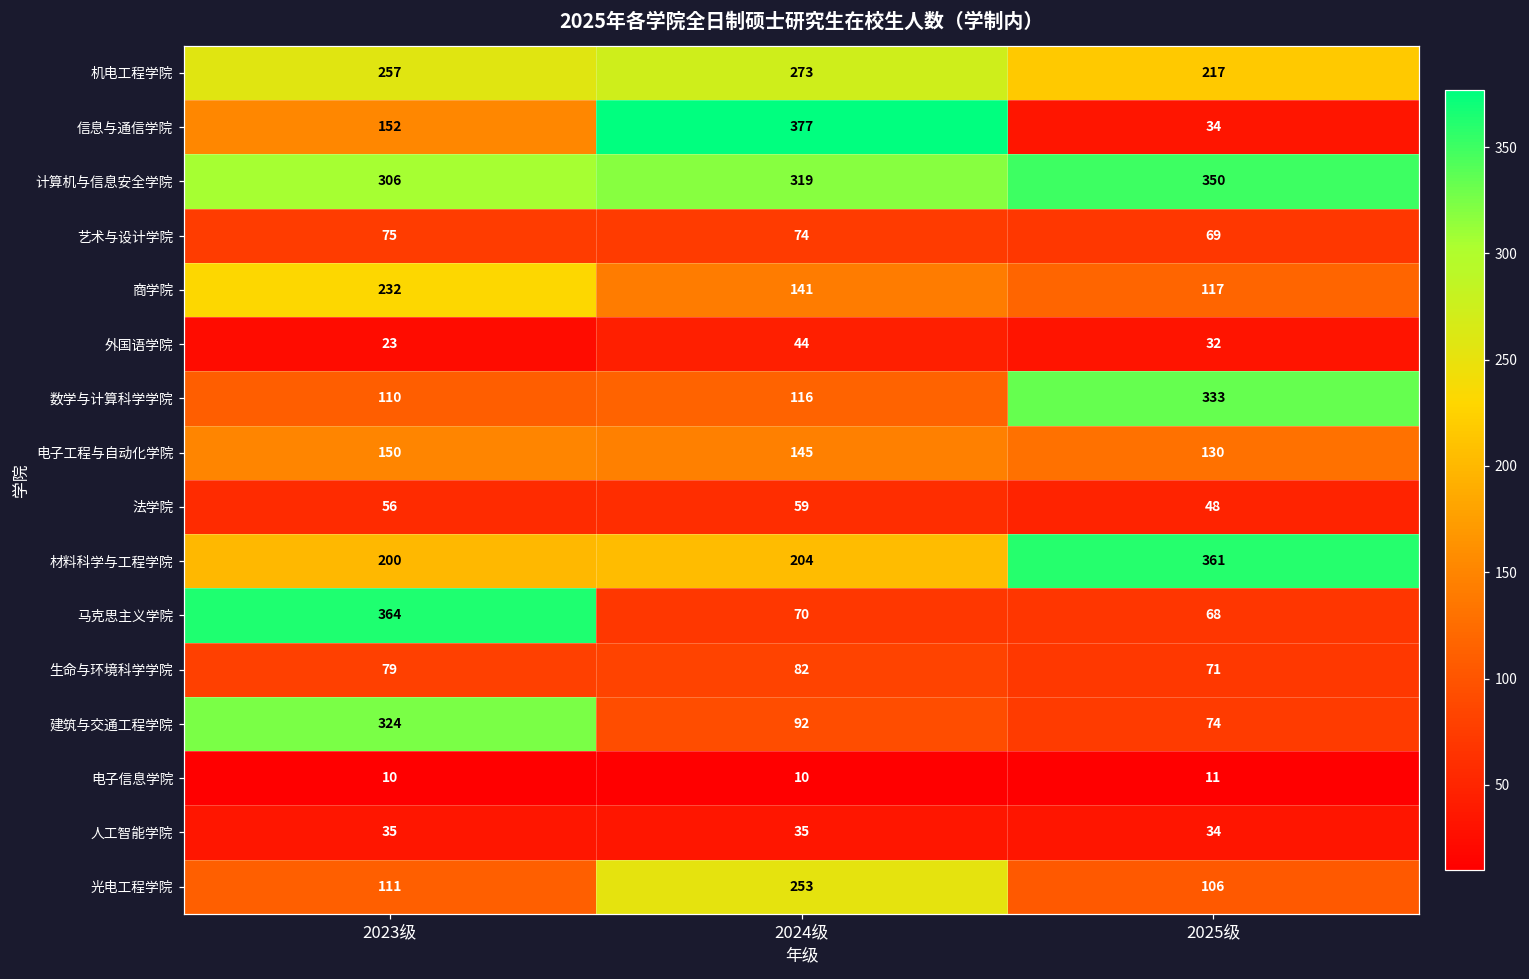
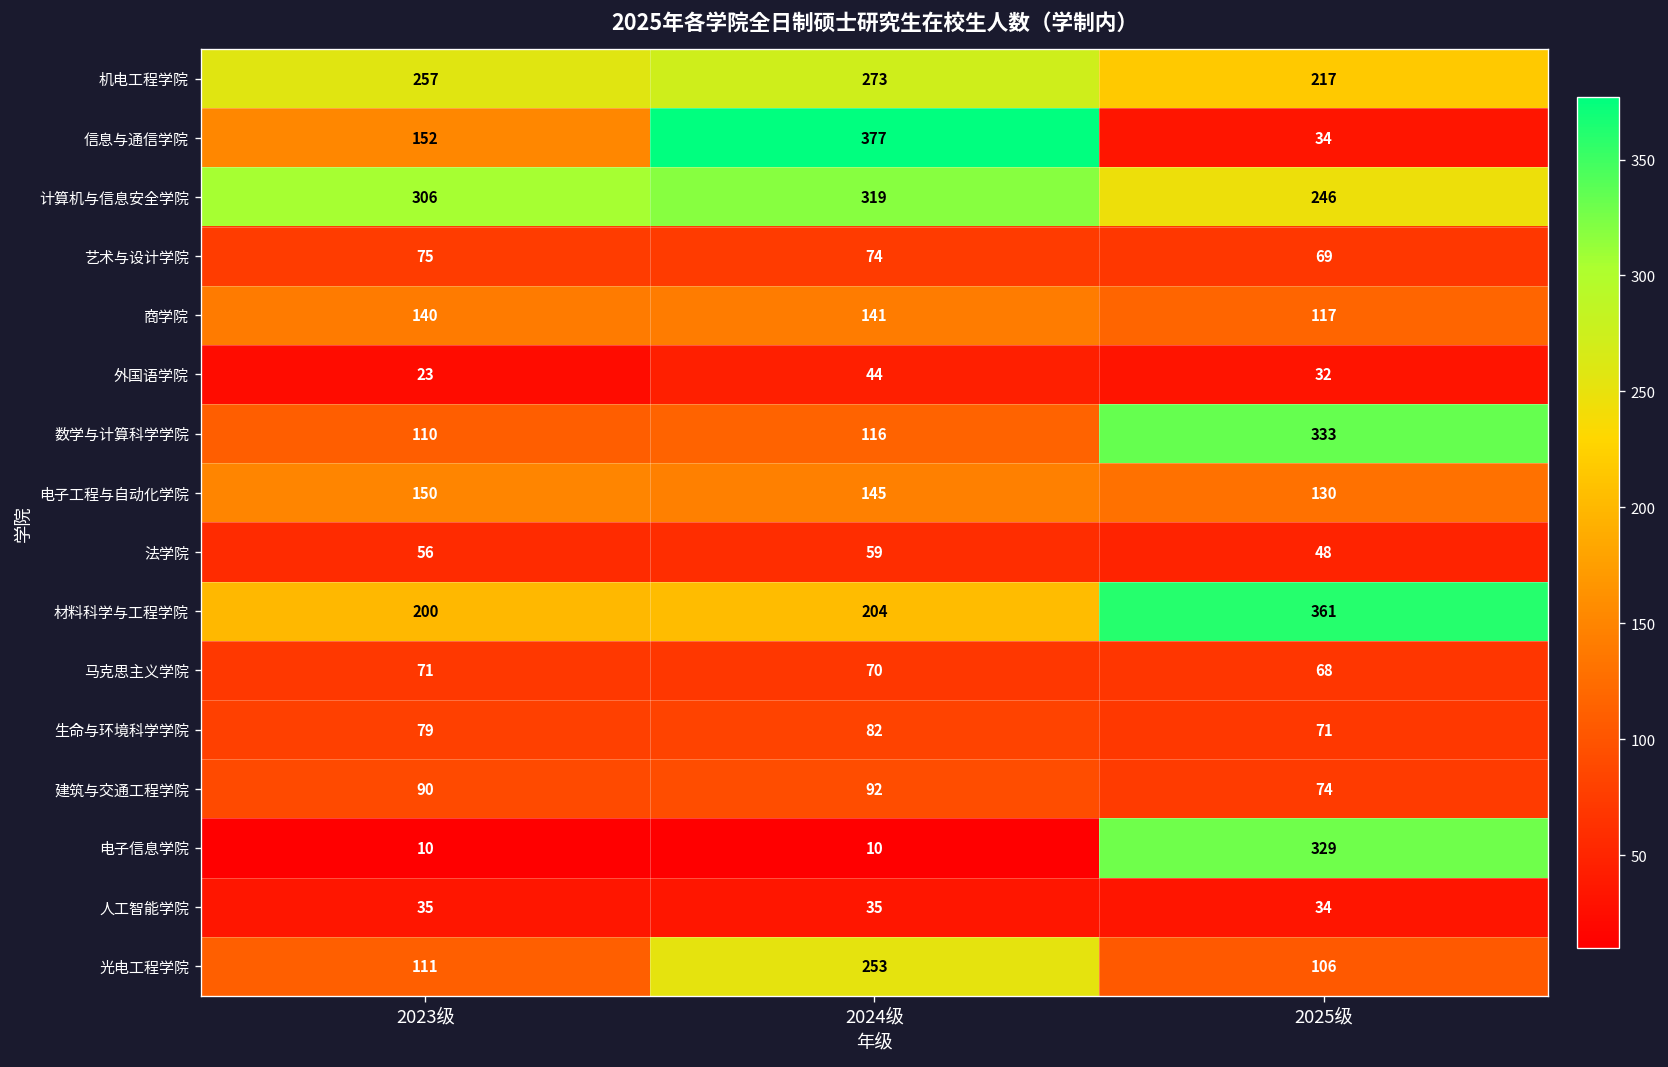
计算机与信息安全学院, 2025级: 350 -> 246
商学院, 2023级: 232 -> 140
马克思主义学院, 2023级: 364 -> 71
建筑与交通工程学院, 2023级: 324 -> 90
电子信息学院, 2025级: 11 -> 329
